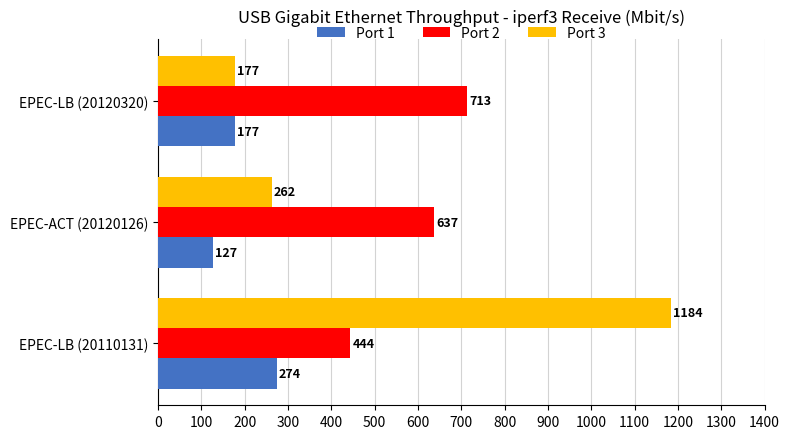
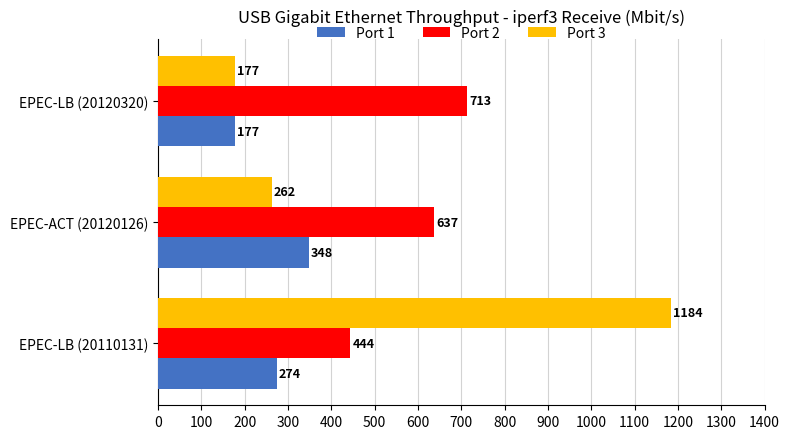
Port 1, EPEC-ACT (20120126): 127 -> 348
